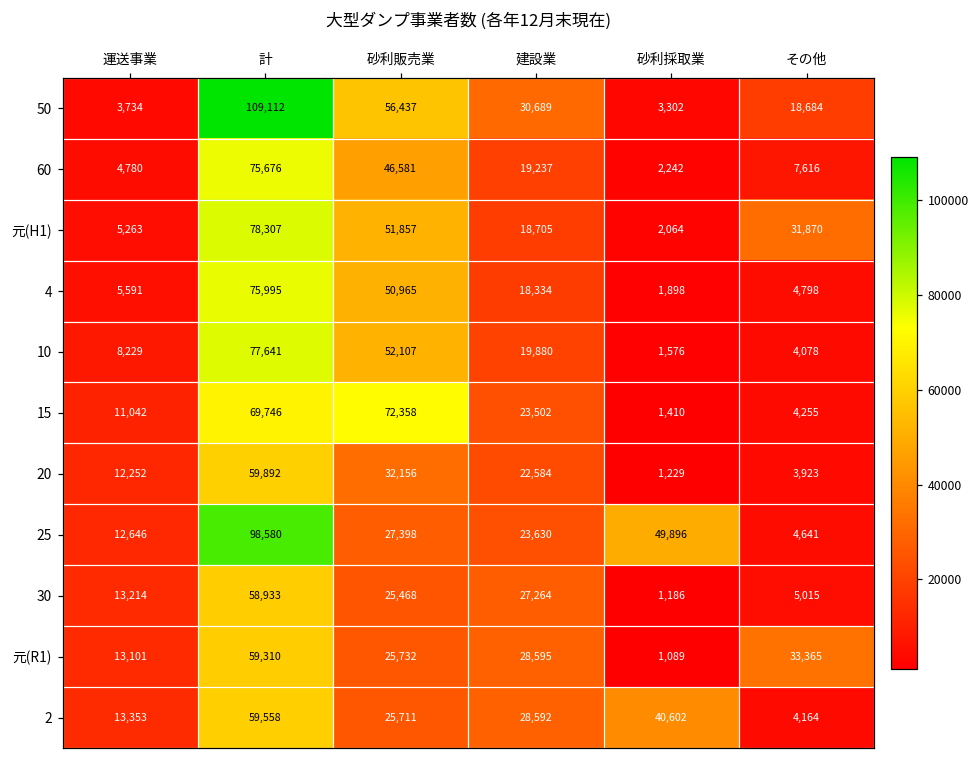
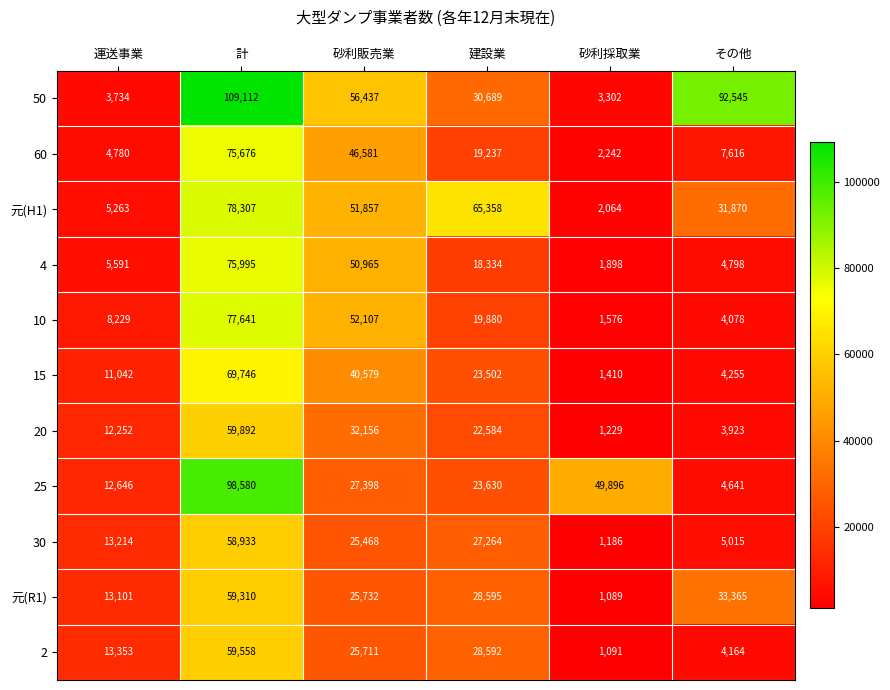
50, その他: 18,684 -> 92,545
元(H1), 建設業: 18,705 -> 65,358
15, 砂利販売業: 72,358 -> 40,579
2, 砂利採取業: 40,602 -> 1,091
